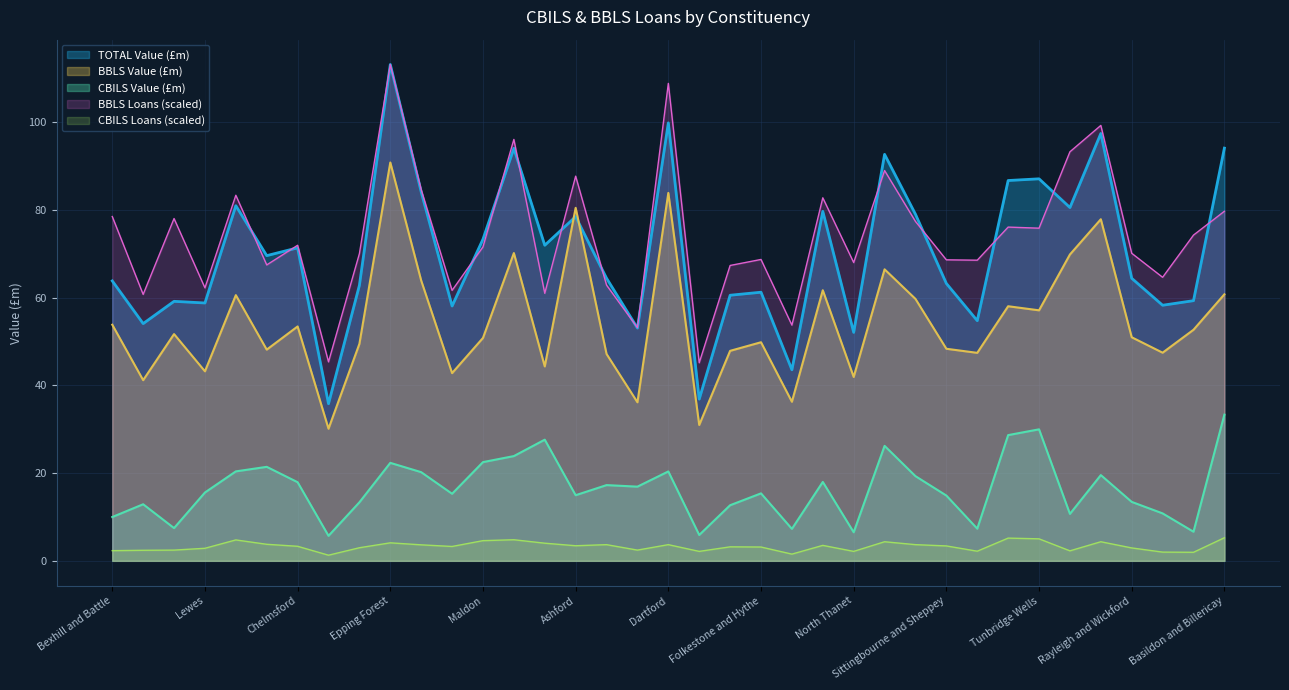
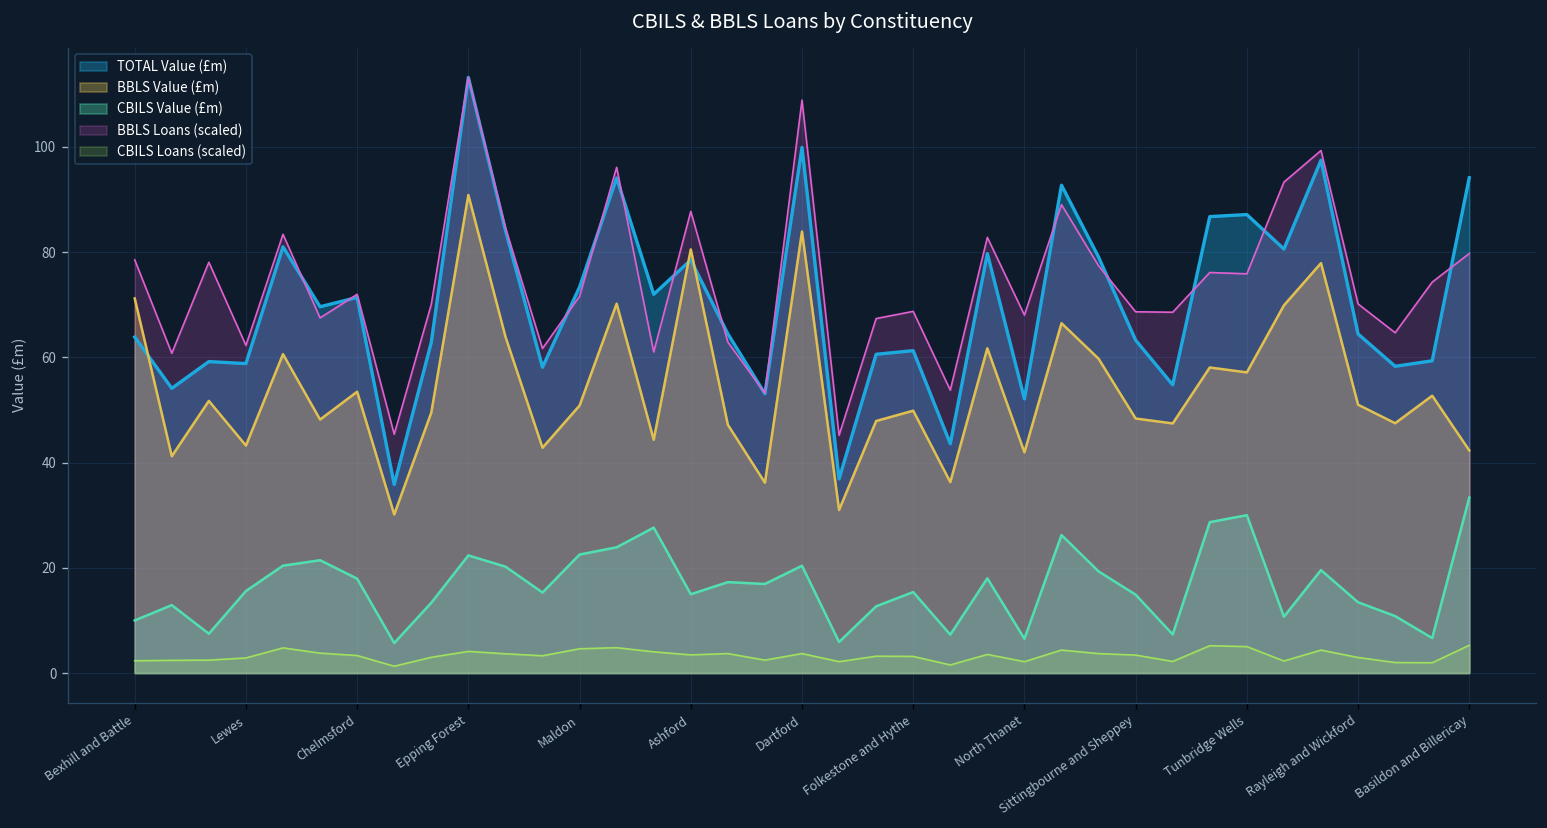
BBLS Value (£m), Bexhill and Battle: 54 -> 71
BBLS Value (£m), Basildon and Billericay: 61 -> 42
